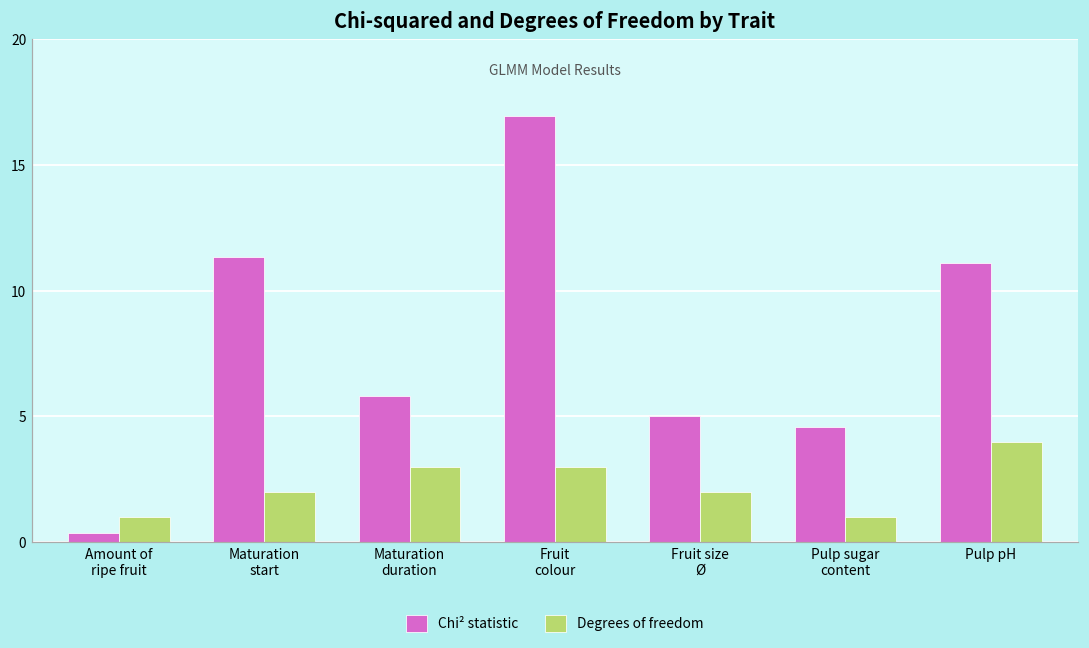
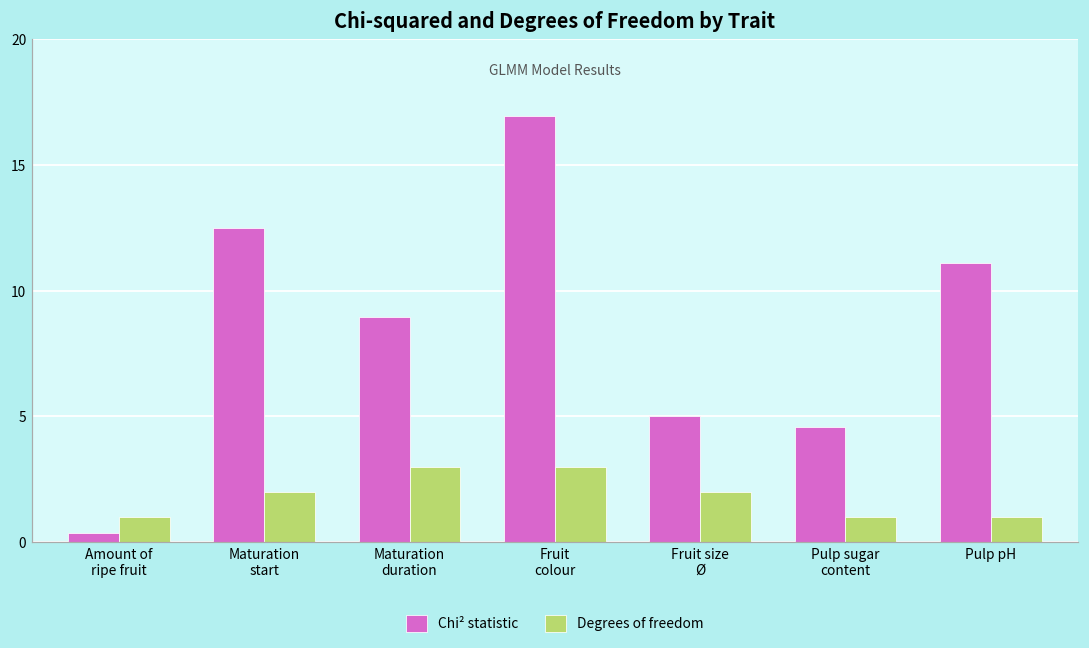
Chi² statistic, Maturation start: 11.3 -> 12.5
Chi² statistic, Maturation duration: 5.8 -> 9.0
Degrees of freedom, Pulp pH: 4 -> 1
